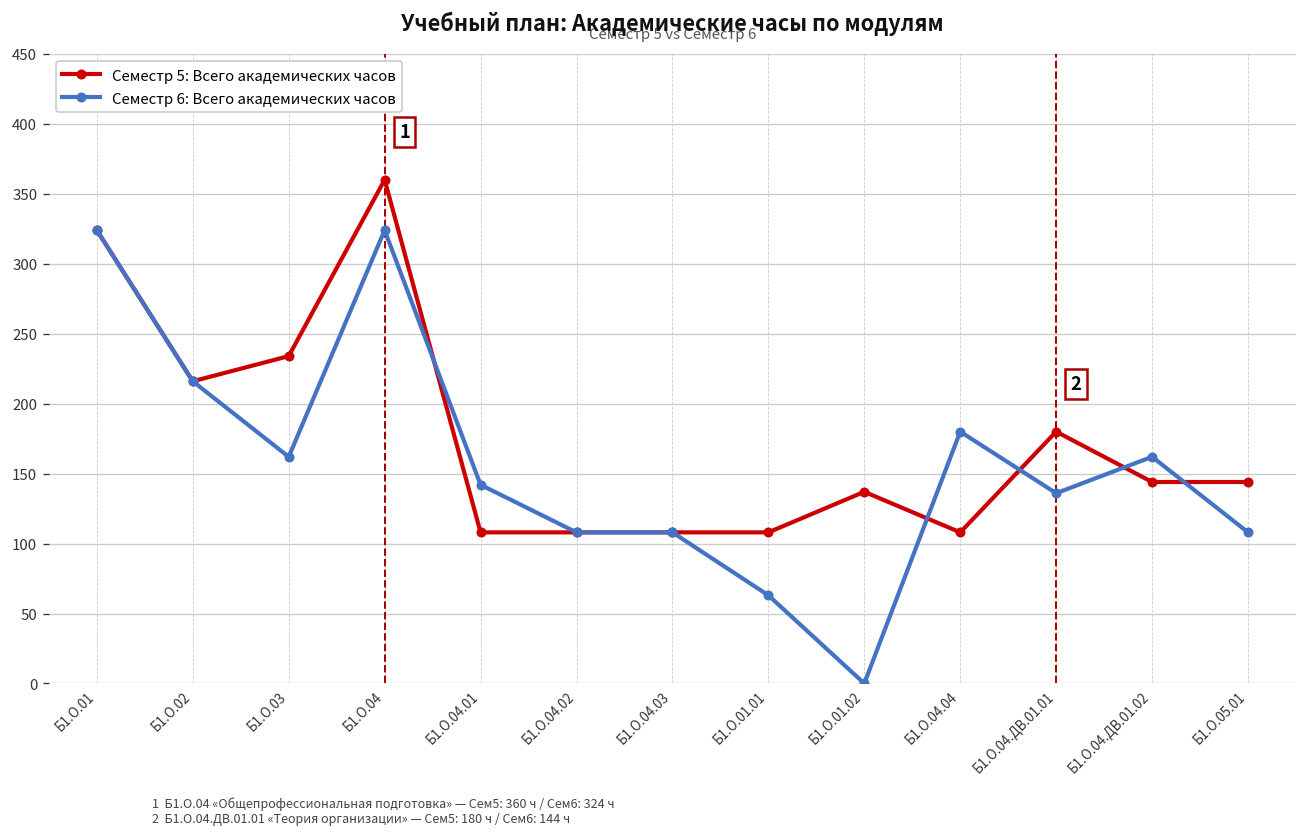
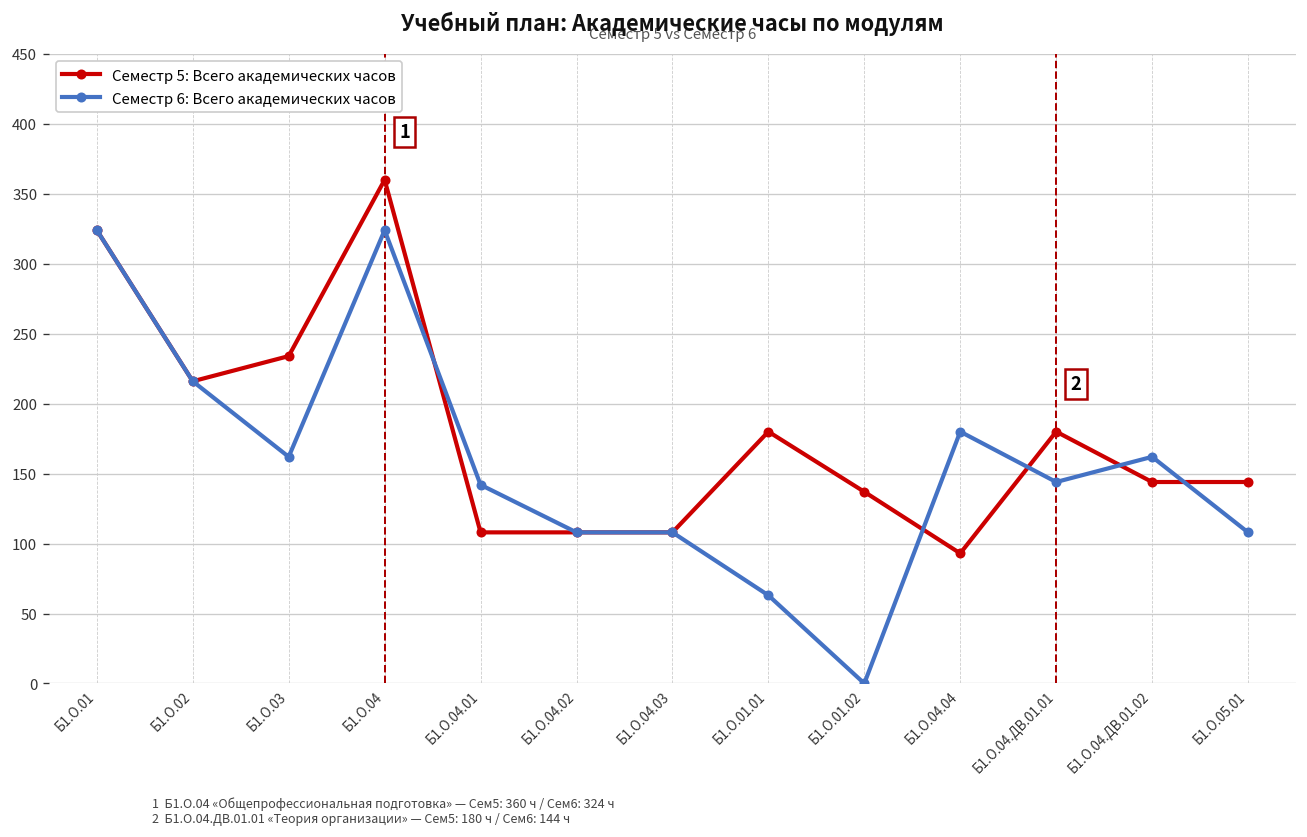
Семестр 5: Всего академических часов, Б1.О.01.01: 108 -> 180
Семестр 5: Всего академических часов, Б1.О.04.04: 108 -> 93
Семестр 6: Всего академических часов, Б1.О.04.ДВ.01.01: 136 -> 144
